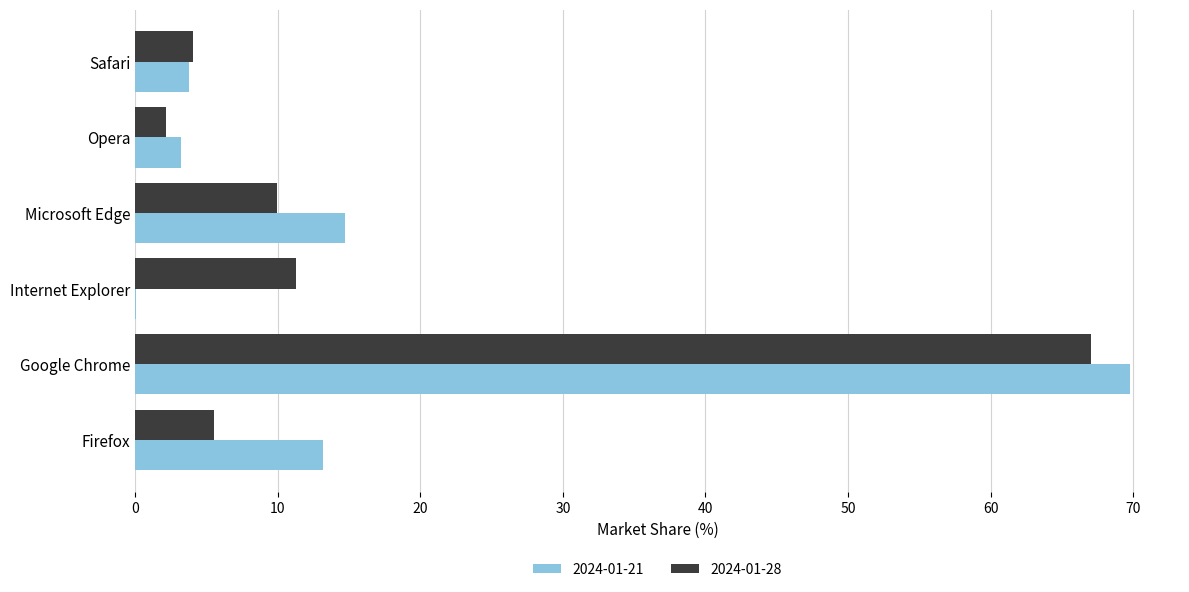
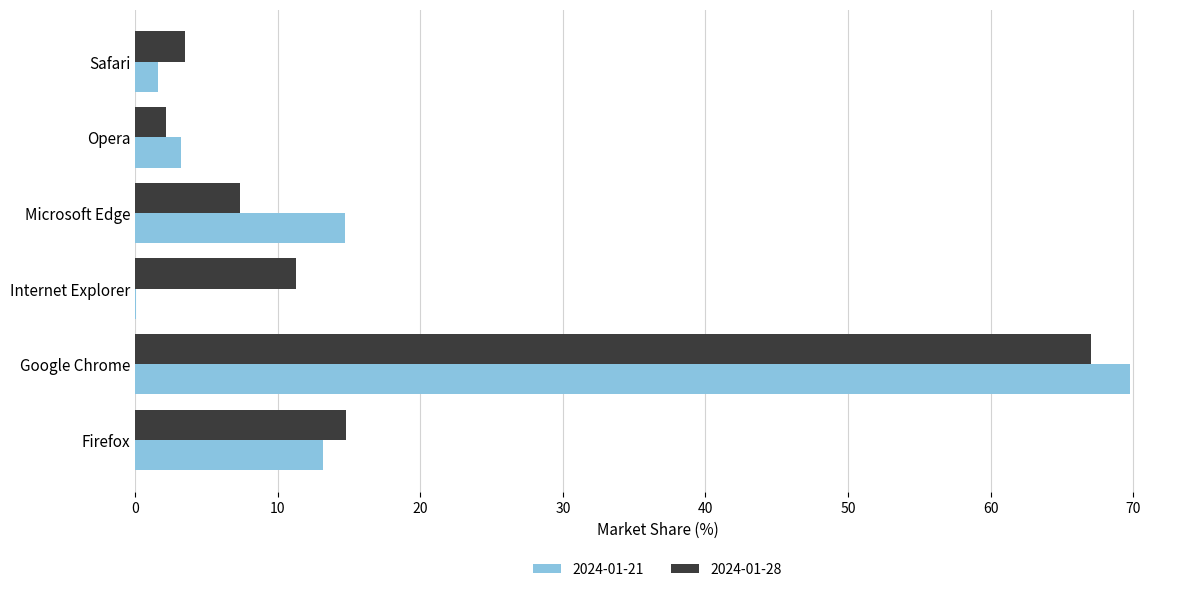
2024-01-28, Safari: 4.1 -> 3.5
2024-01-21, Safari: 3.8 -> 1.6
2024-01-28, Microsoft Edge: 10.0 -> 7.3
2024-01-28, Firefox: 5.5 -> 14.8
